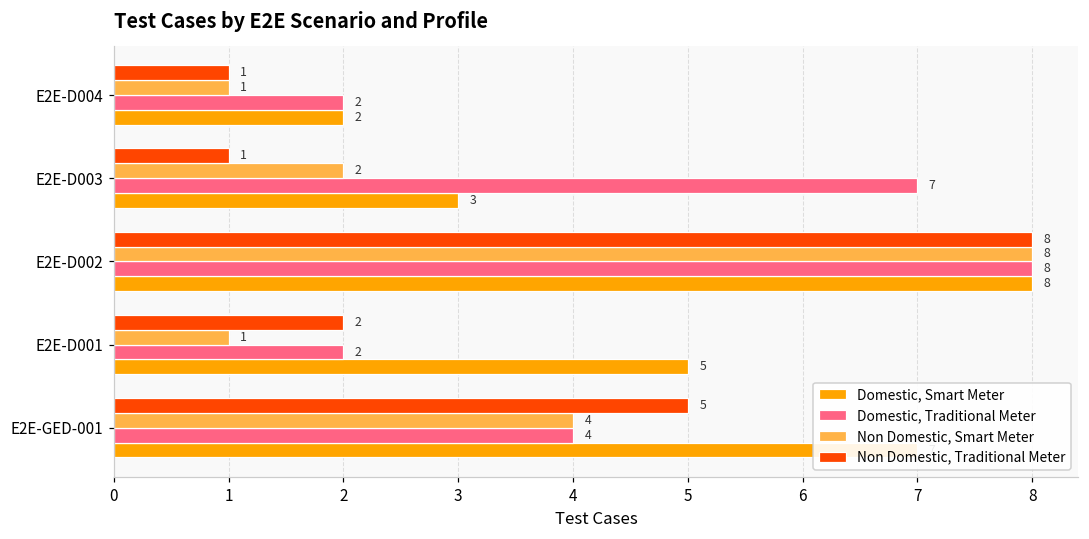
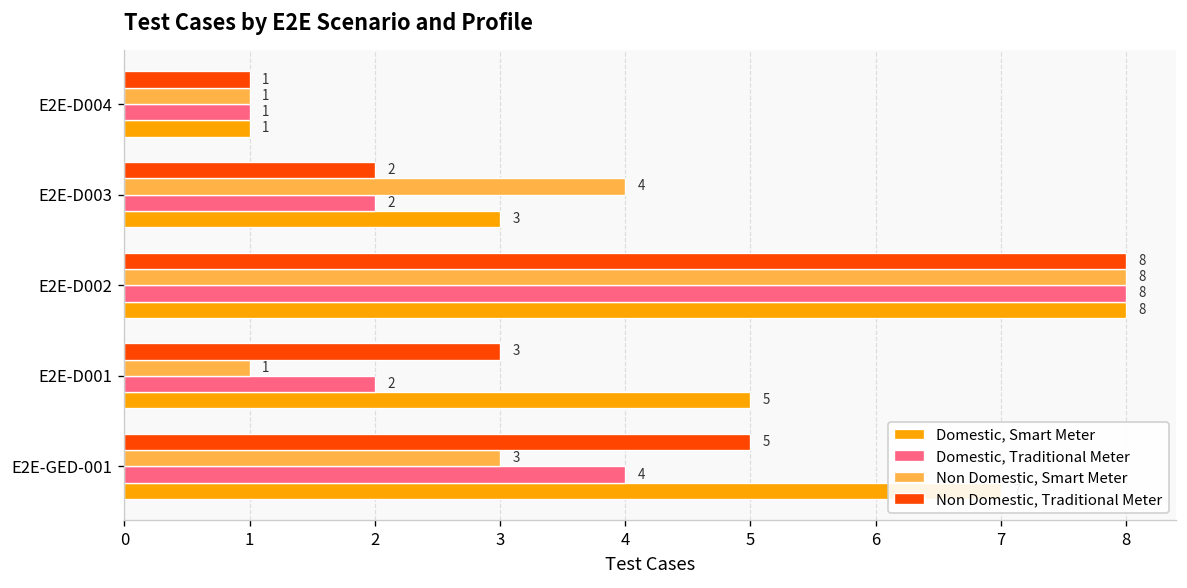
Domestic, Traditional Meter, E2E-D004: 2 -> 1
Domestic, Smart Meter, E2E-D004: 2 -> 1
Non Domestic, Traditional Meter, E2E-D003: 1 -> 2
Non Domestic, Smart Meter, E2E-D003: 2 -> 4
Domestic, Traditional Meter, E2E-D003: 7 -> 2
Non Domestic, Traditional Meter, E2E-D001: 2 -> 3
Non Domestic, Smart Meter, E2E-GED-001: 4 -> 3
